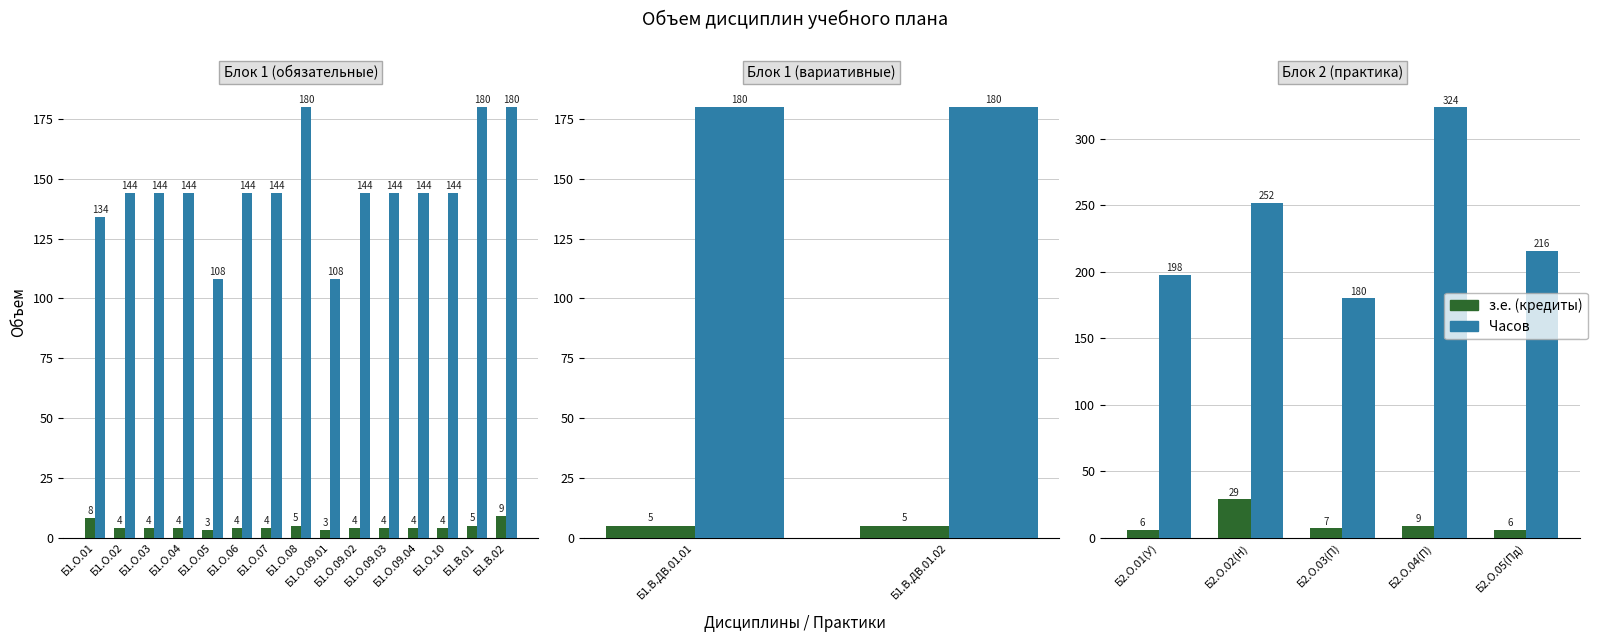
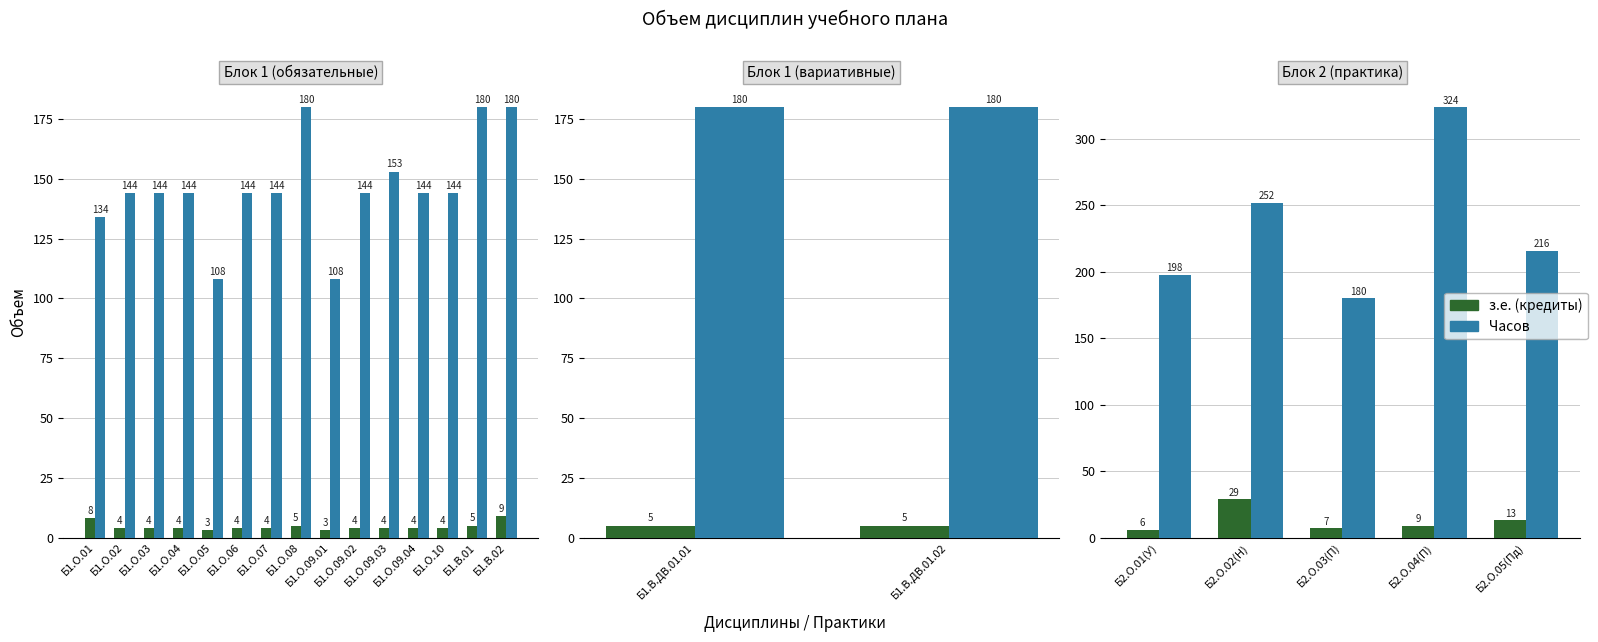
Блок 1 (обязательные), Часов, Б1.О.09.03: 144 -> 153
Блок 2 (практика), з.е. (кредиты), Б2.О.05(Пд): 6 -> 13
